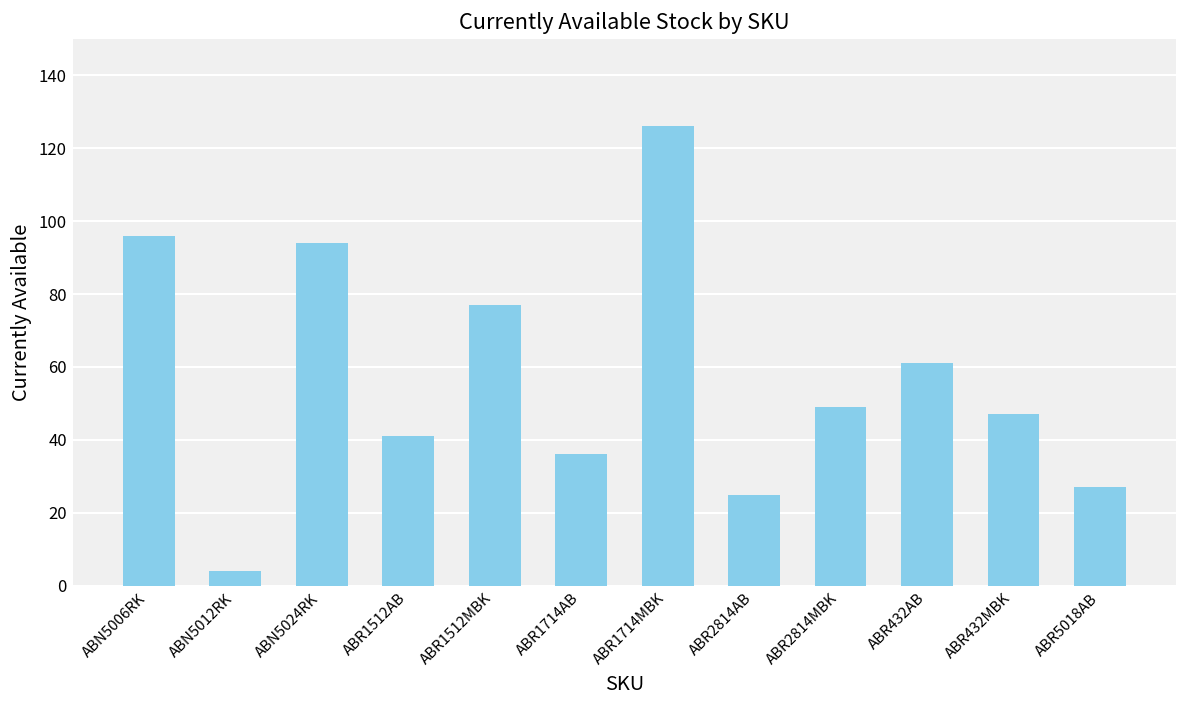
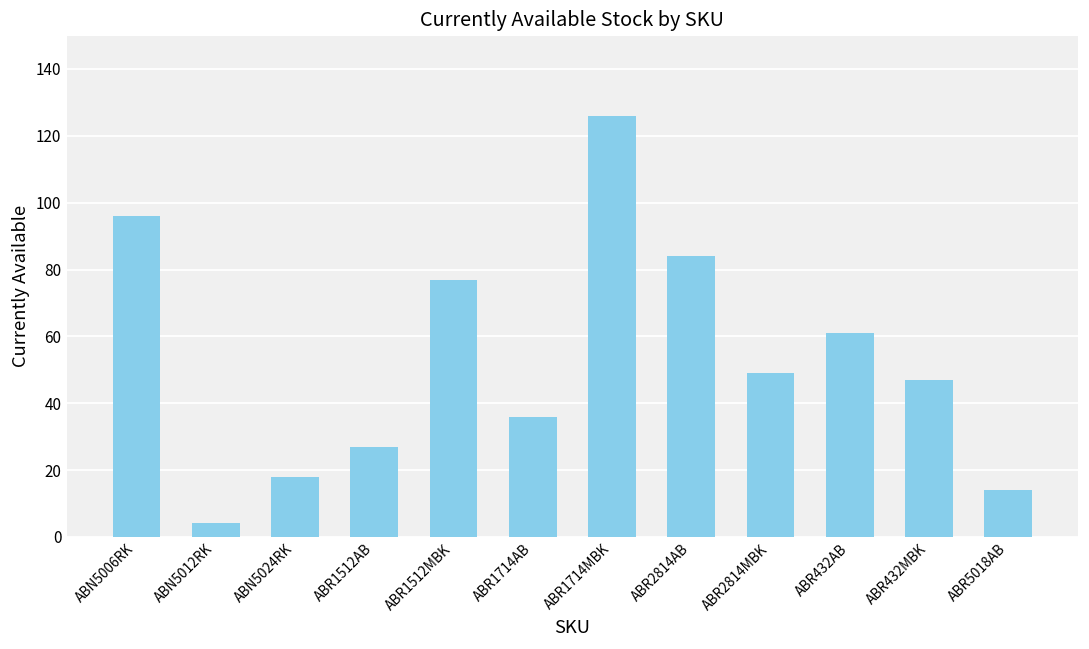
ABN5024RK: 94 -> 18
ABR1512AB: 41 -> 27
ABR2814AB: 25 -> 84
ABR5018AB: 27 -> 14
